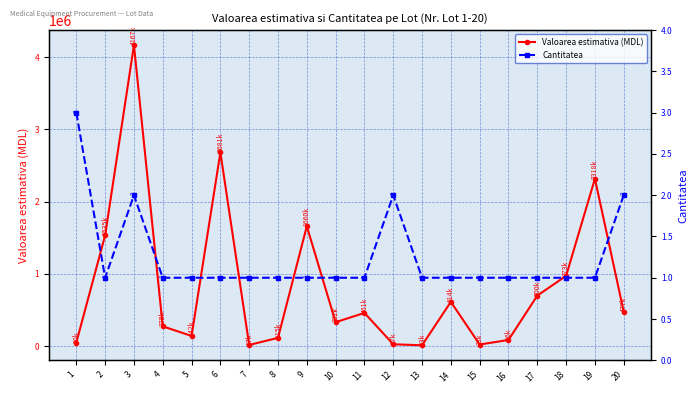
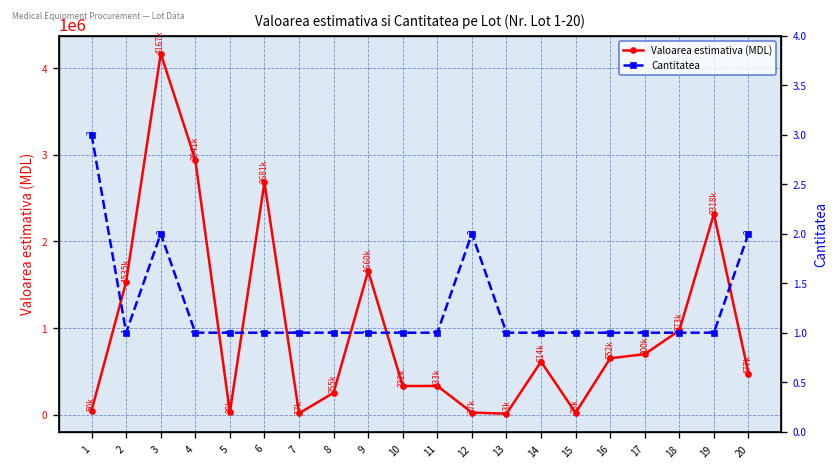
Valoarea estimativa (MDL), 4: 275k -> 2941k
Valoarea estimativa (MDL), 5: 142k -> 29k
Valoarea estimativa (MDL), 8: 115k -> 255k
Valoarea estimativa (MDL), 11: 461k -> 333k
Valoarea estimativa (MDL), 16: 86k -> 652k
